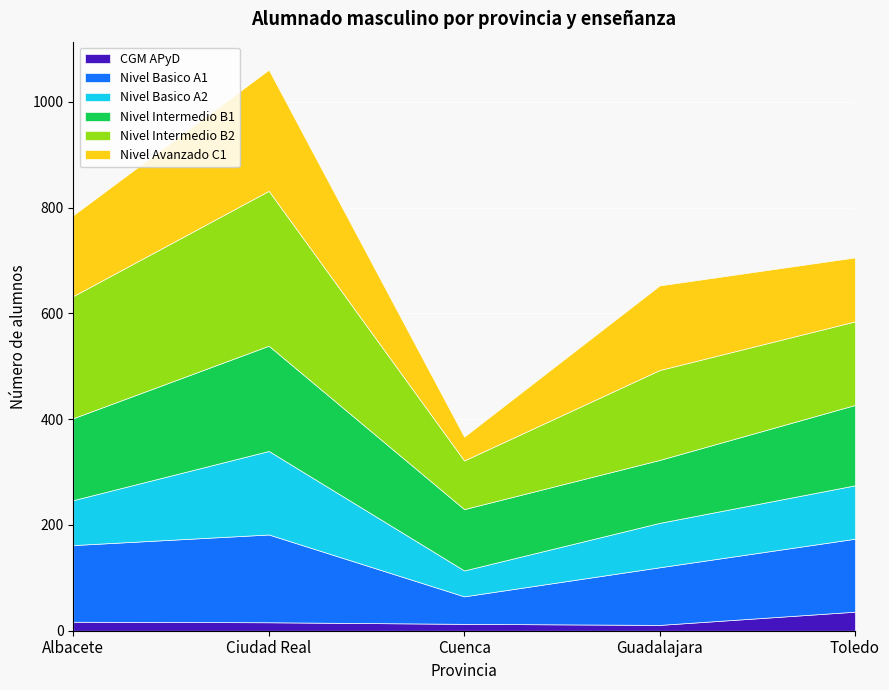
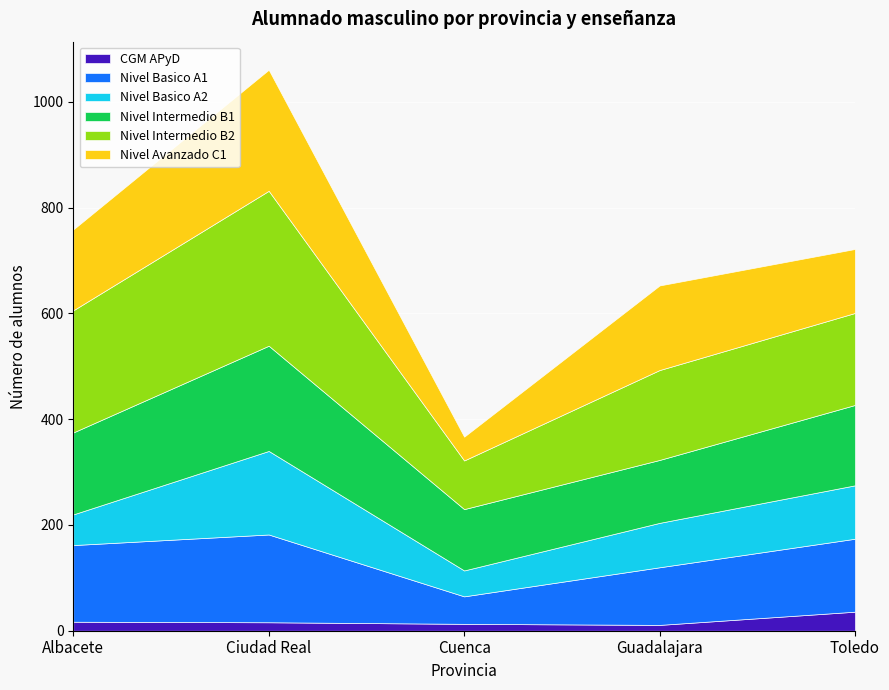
Nivel Basico A2, Albacete: 90 -> 60
Nivel Intermedio B2, Toledo: 160 -> 170
